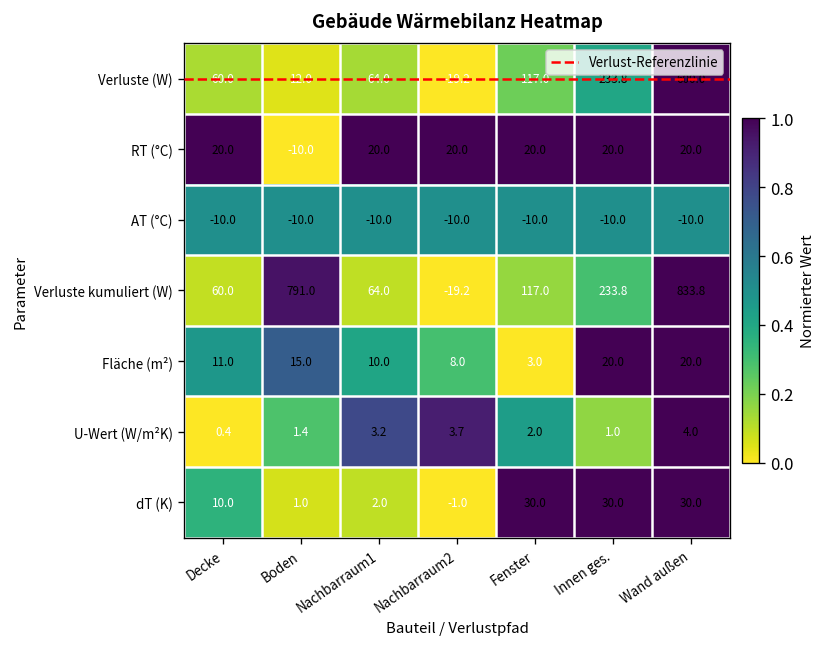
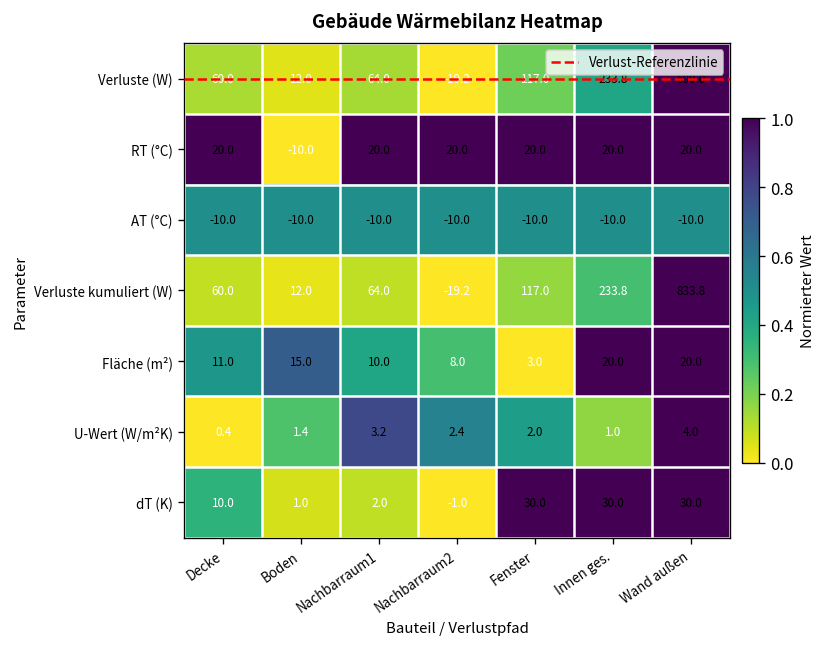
Verluste kumuliert (W), Boden: 791.0 -> 12.0
U-Wert (W/m²K), Nachbarraum2: 3.7 -> 2.4
